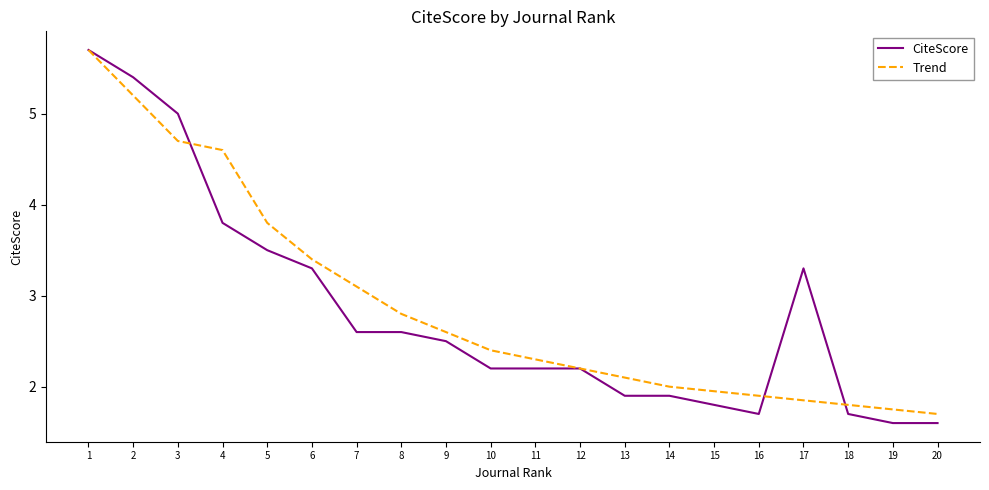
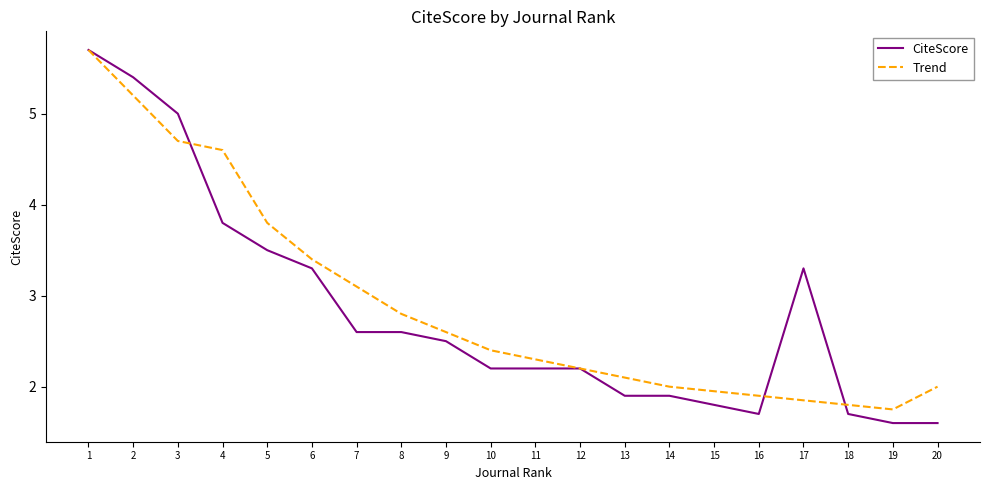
Trend, 20: 1.7 -> 2.0
